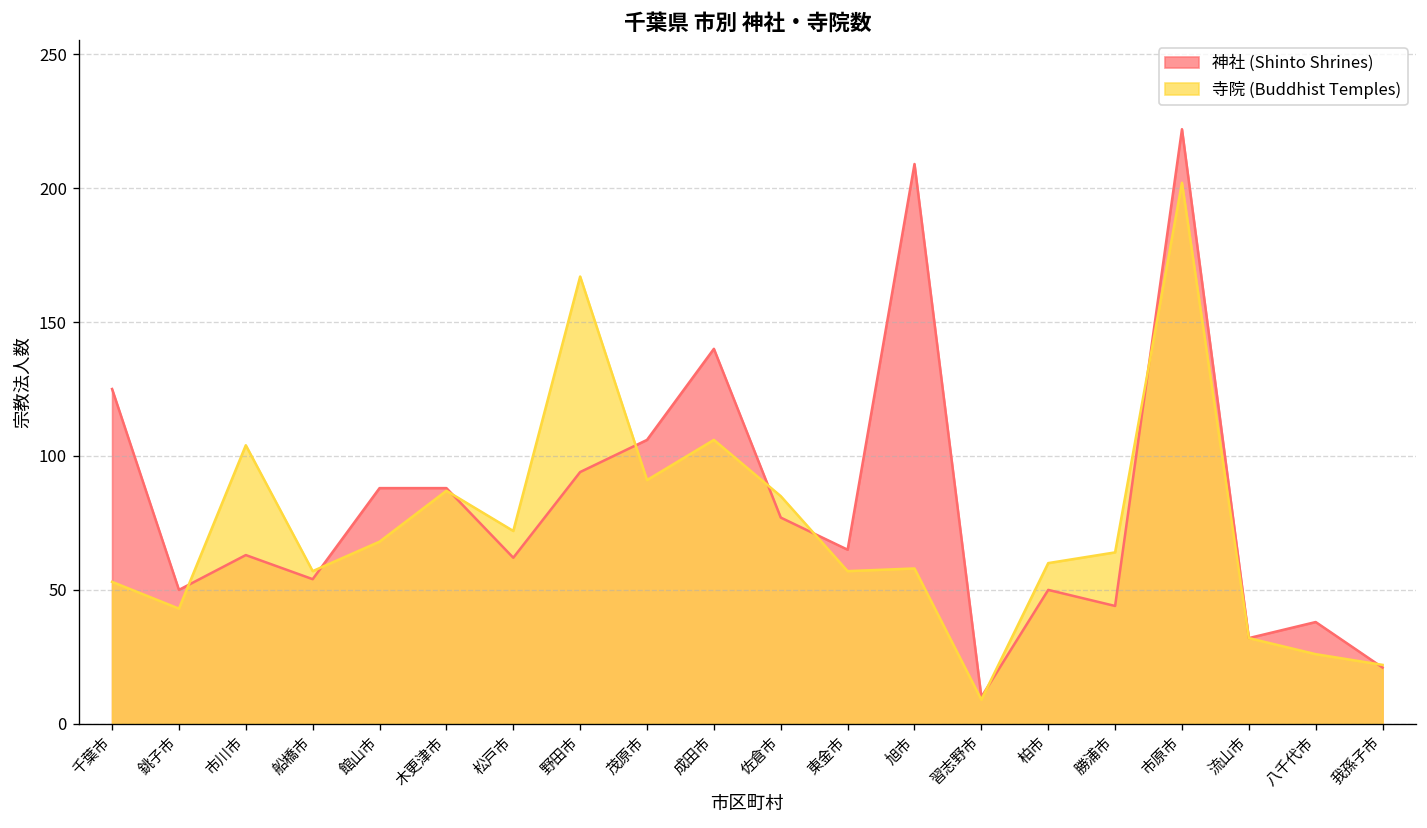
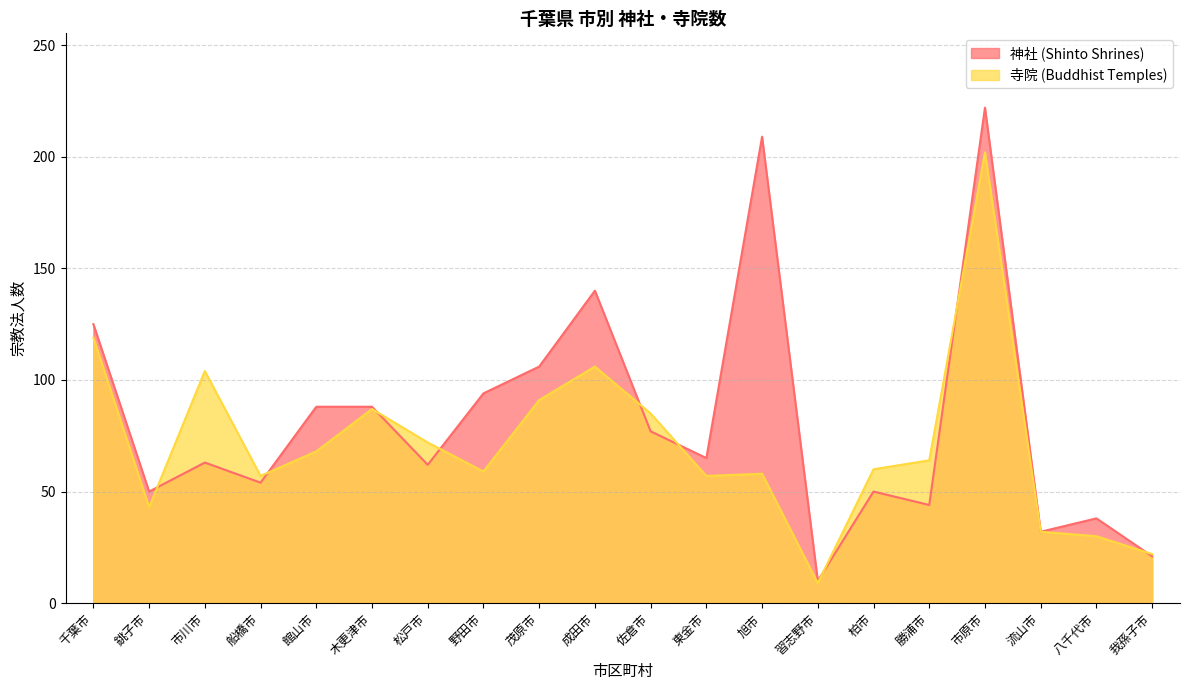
寺院 (Buddhist Temples), 千葉市: 53 -> 119
寺院 (Buddhist Temples), 野田市: 167 -> 59
寺院 (Buddhist Temples), 八千代市: 26 -> 30
